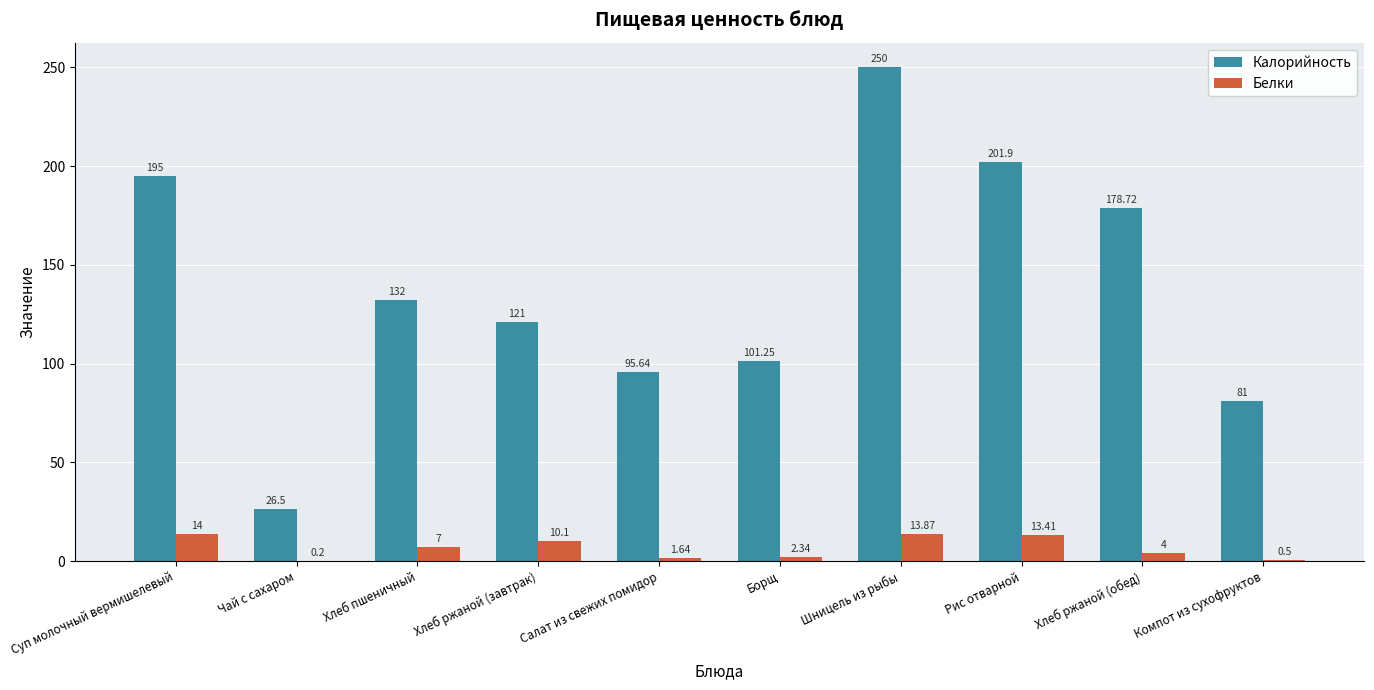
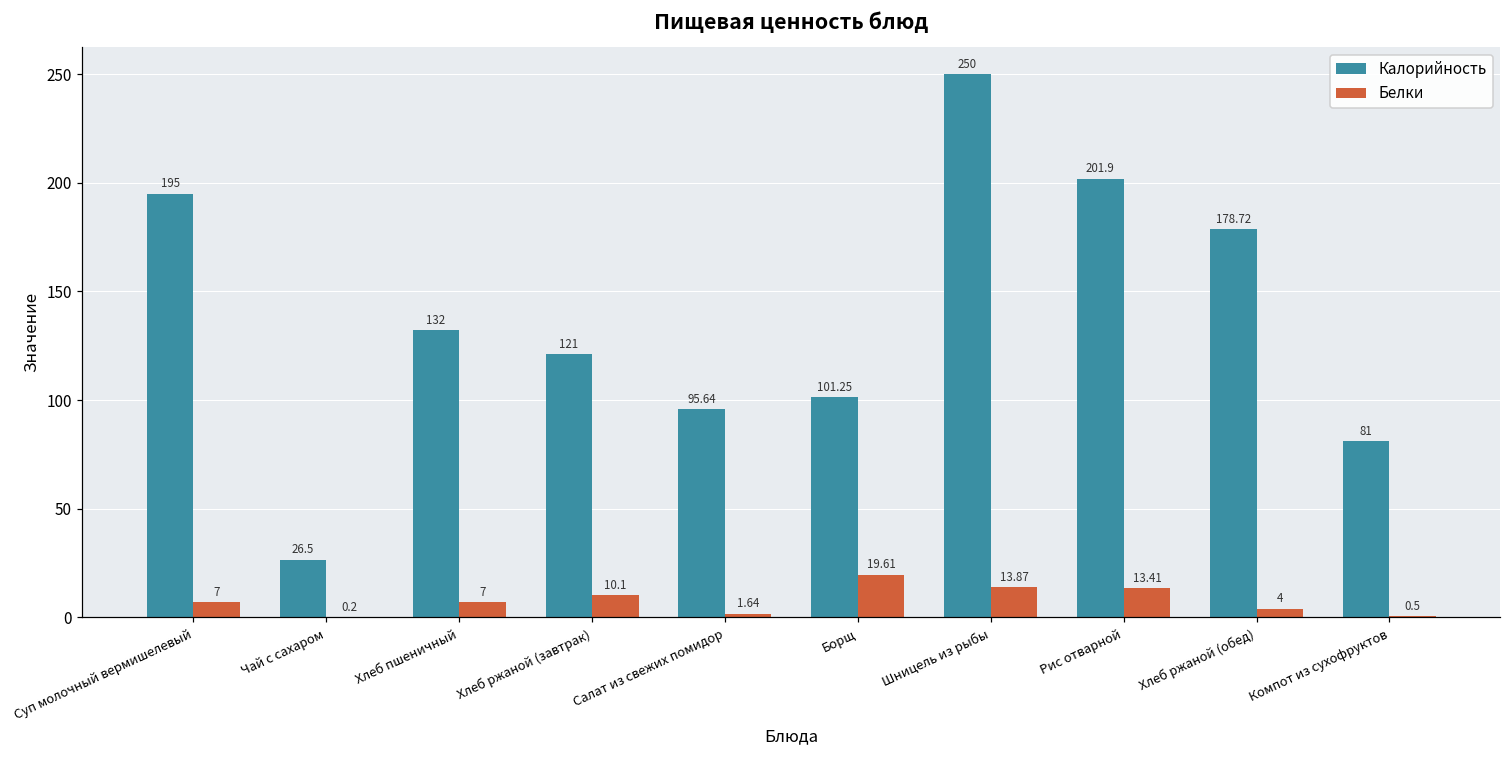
Белки, Суп молочный вермишелевый: 14 -> 7
Белки, Борщ: 2.34 -> 19.61
